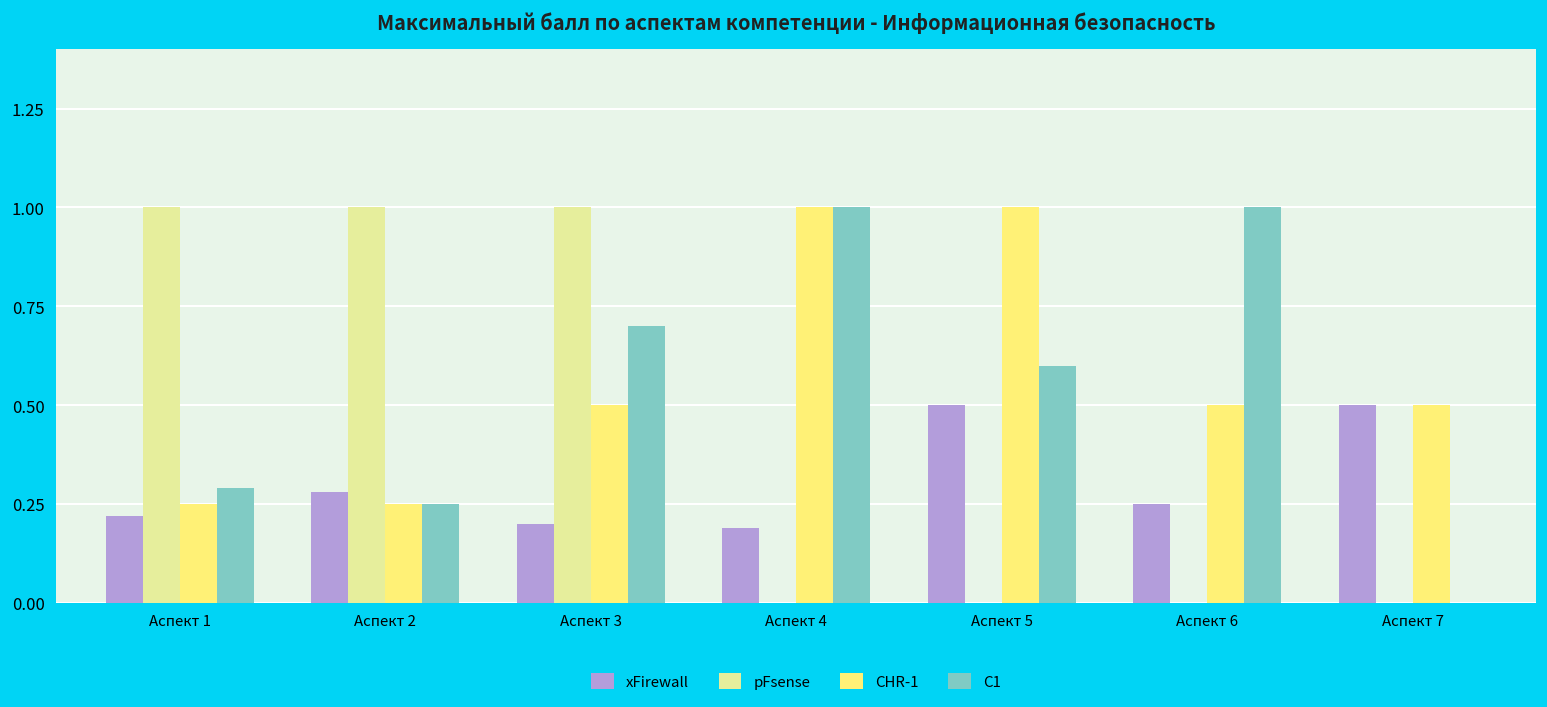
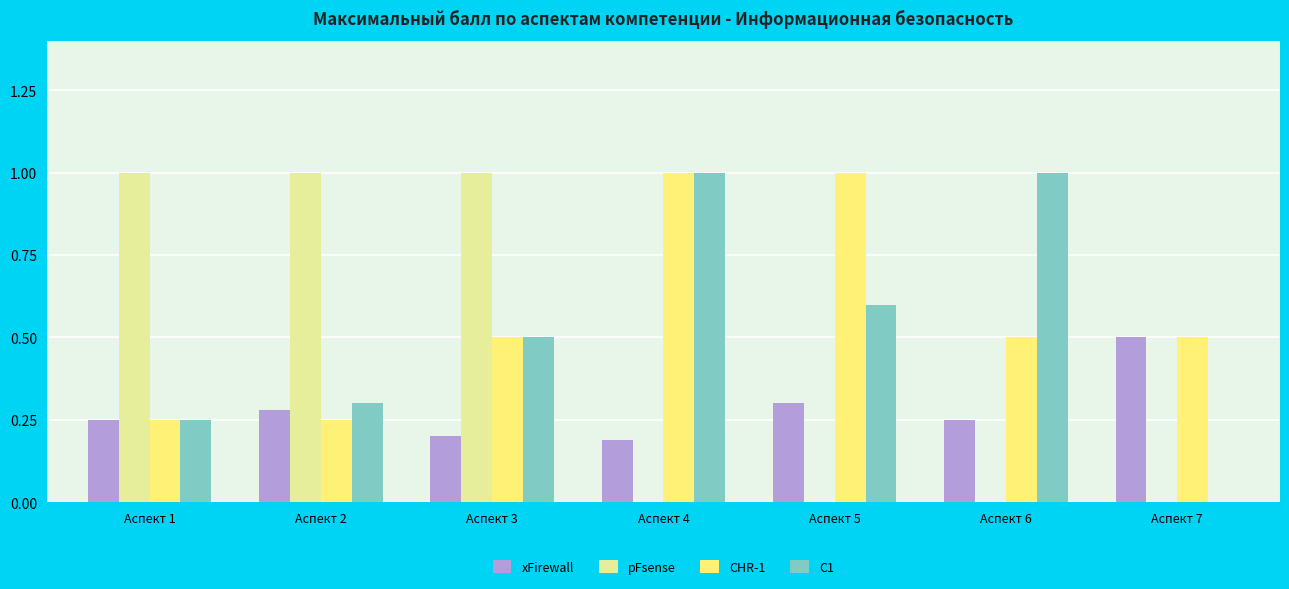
xFirewall, Аспект 1: 0.22 -> 0.25
C1, Аспект 1: 0.29 -> 0.25
C1, Аспект 2: 0.25 -> 0.30
C1, Аспект 3: 0.7 -> 0.5
xFirewall, Аспект 5: 0.5 -> 0.3
